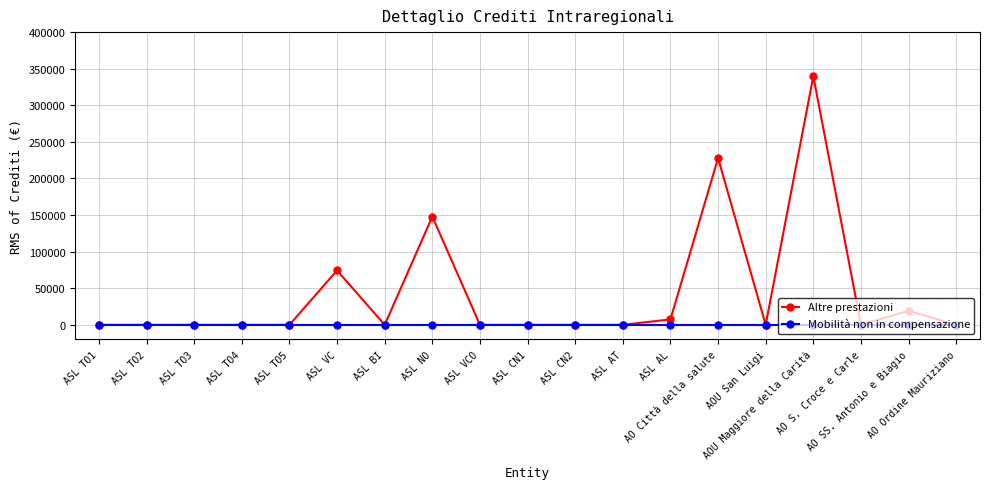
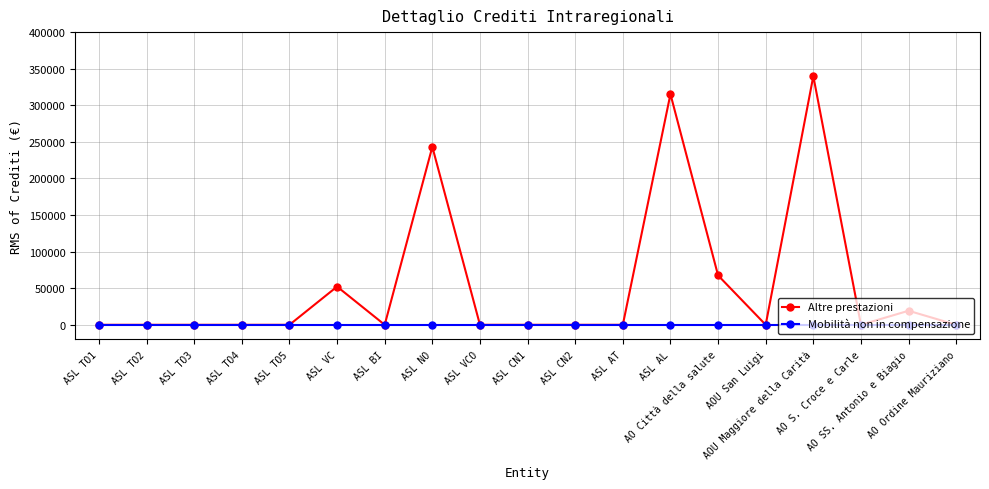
Altre prestazioni, ASL VC: 70000 -> 50000
Altre prestazioni, ASL NO: 150000 -> 240000
Altre prestazioni, ASL AL: 10000 -> 320000
Altre prestazioni, AO Città della salute: 230000 -> 70000
